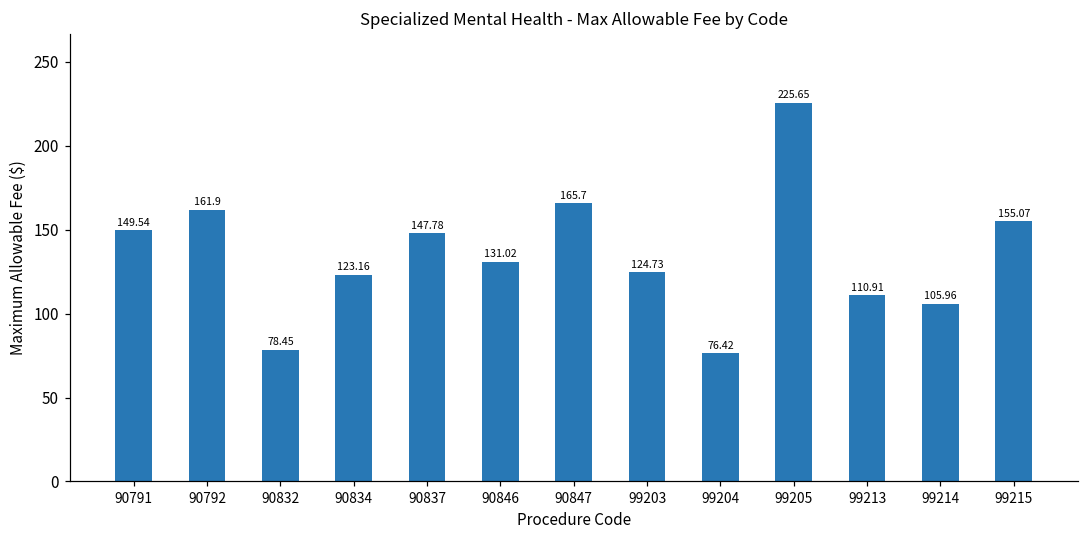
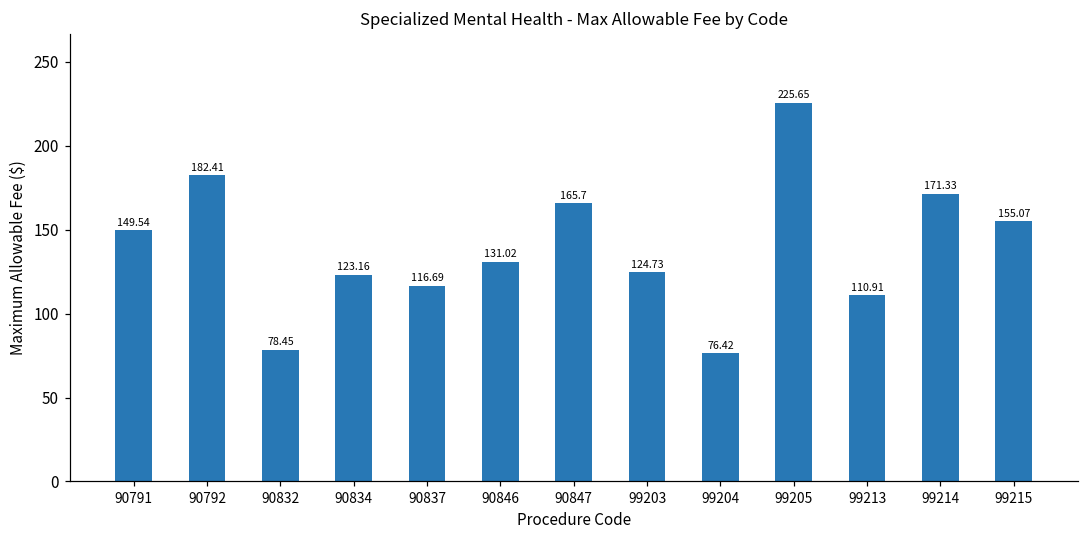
90792: 161.9 -> 182.41
90837: 147.78 -> 116.69
99214: 105.96 -> 171.33
